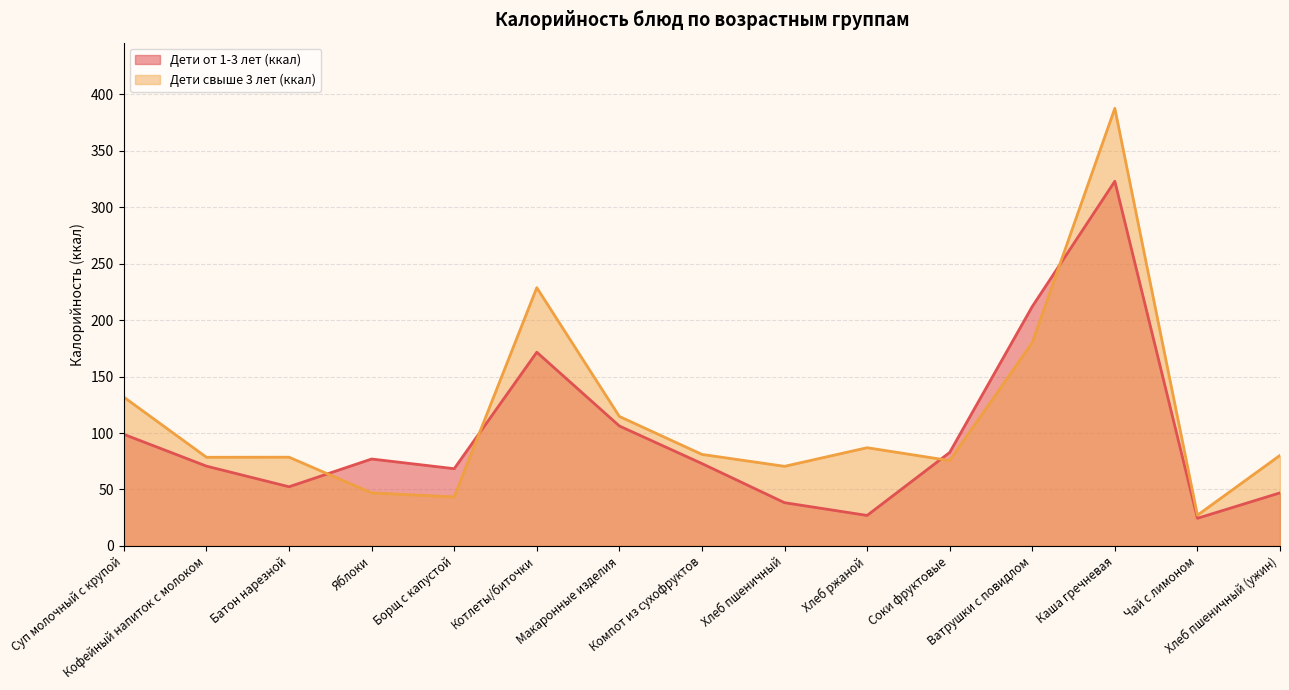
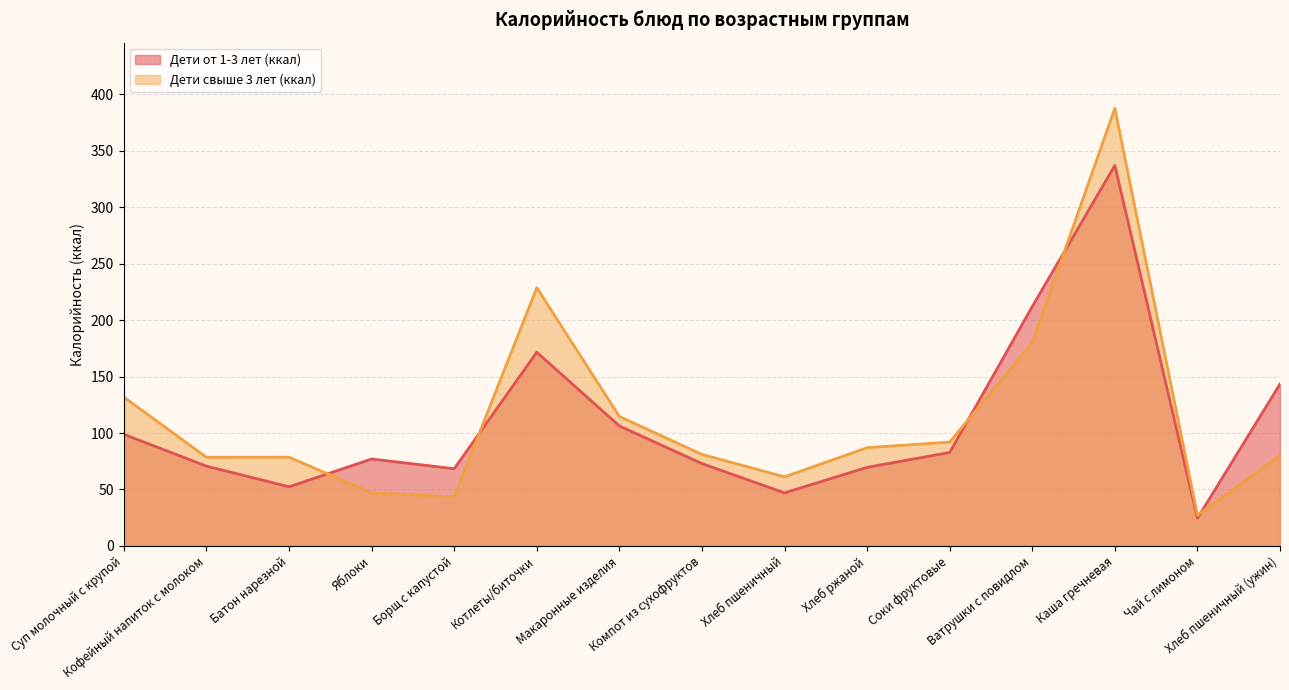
Дети от 1-3 лет (ккал), Хлеб пшеничный: 38 -> 47
Дети свыше 3 лет (ккал), Хлеб пшеничный: 71 -> 61
Дети от 1-3 лет (ккал), Хлеб ржаной: 27 -> 70
Дети свыше 3 лет (ккал), Соки фруктовые: 76 -> 92
Дети от 1-3 лет (ккал), Каша гречневая: 323 -> 337
Дети от 1-3 лет (ккал), Хлеб пшеничный (ужин): 47 -> 143
